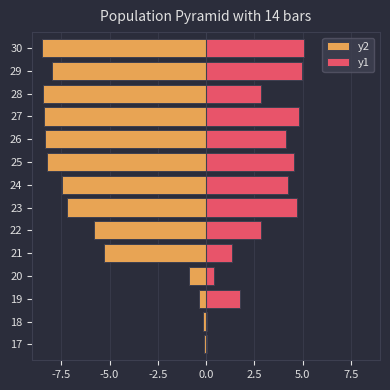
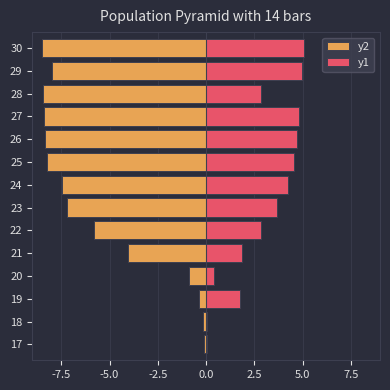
y1, 26: 4.1 -> 4.7
y1, 23: 4.7 -> 3.7
y2, 21: -5.3 -> -4.0
y1, 21: 1.3 -> 1.9
